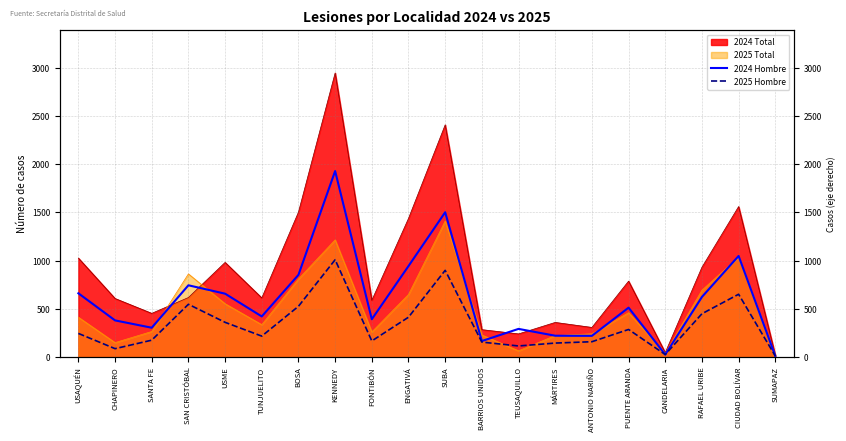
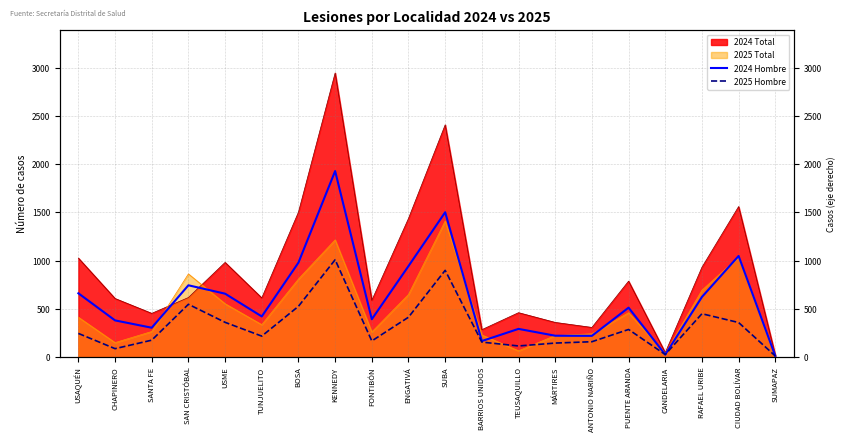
2024 Hombre, BOSA: 900 -> 1000
2024 Total, TEUSAQUILLO: 200 -> 500
2025 Hombre, CIUDAD BOLÍVAR: 700 -> 400
